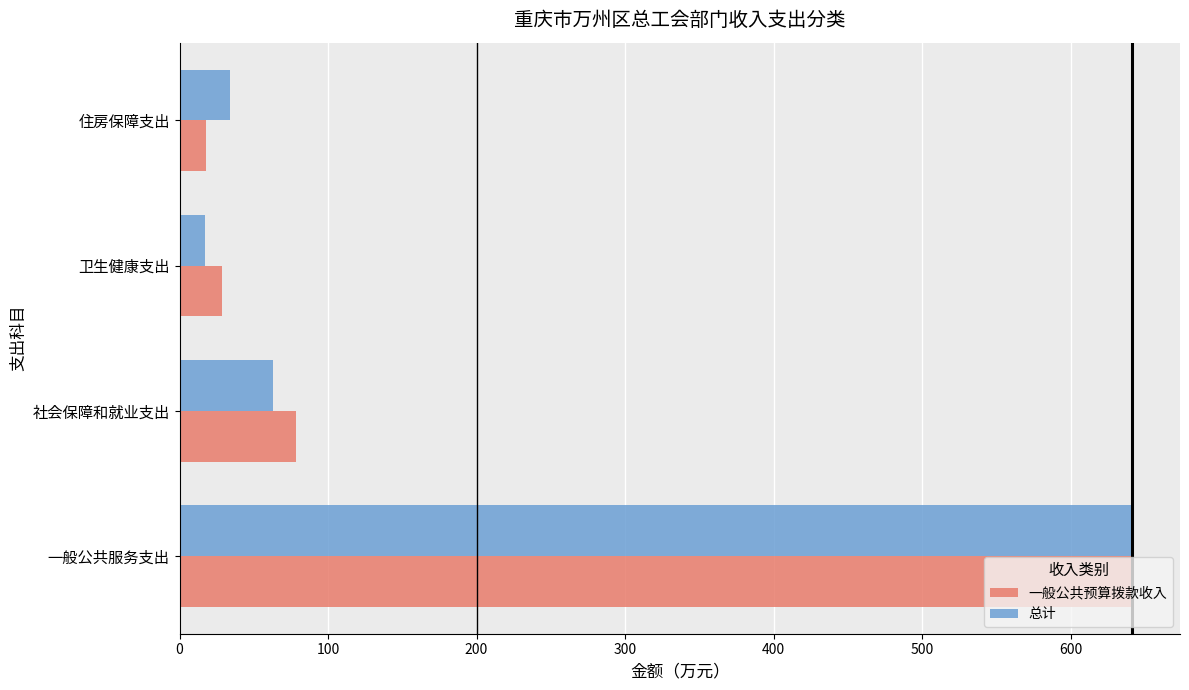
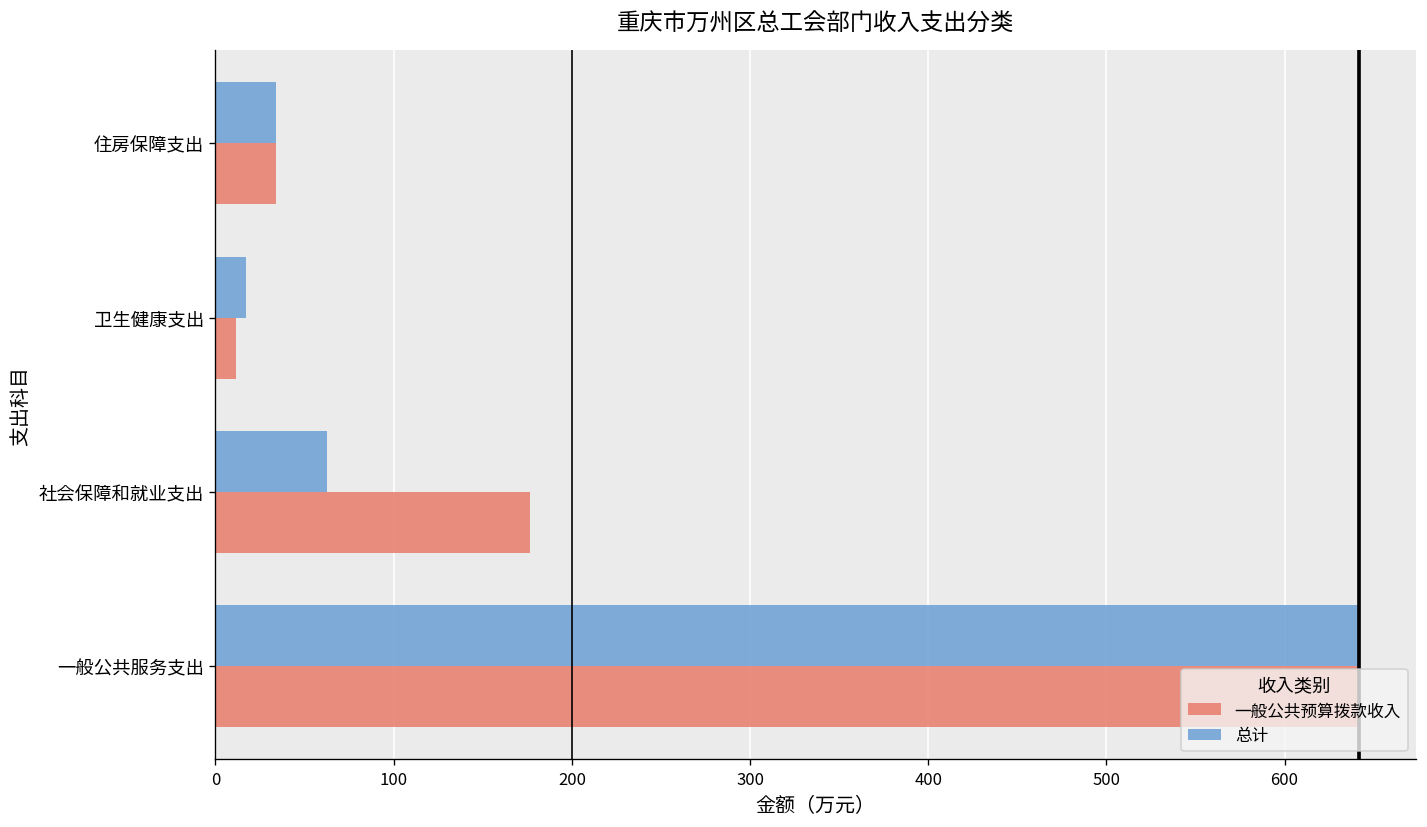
一般公共预算拨款收入, 住房保障支出: 18 -> 34
一般公共预算拨款收入, 卫生健康支出: 29 -> 11
一般公共预算拨款收入, 社会保障和就业支出: 78 -> 177
